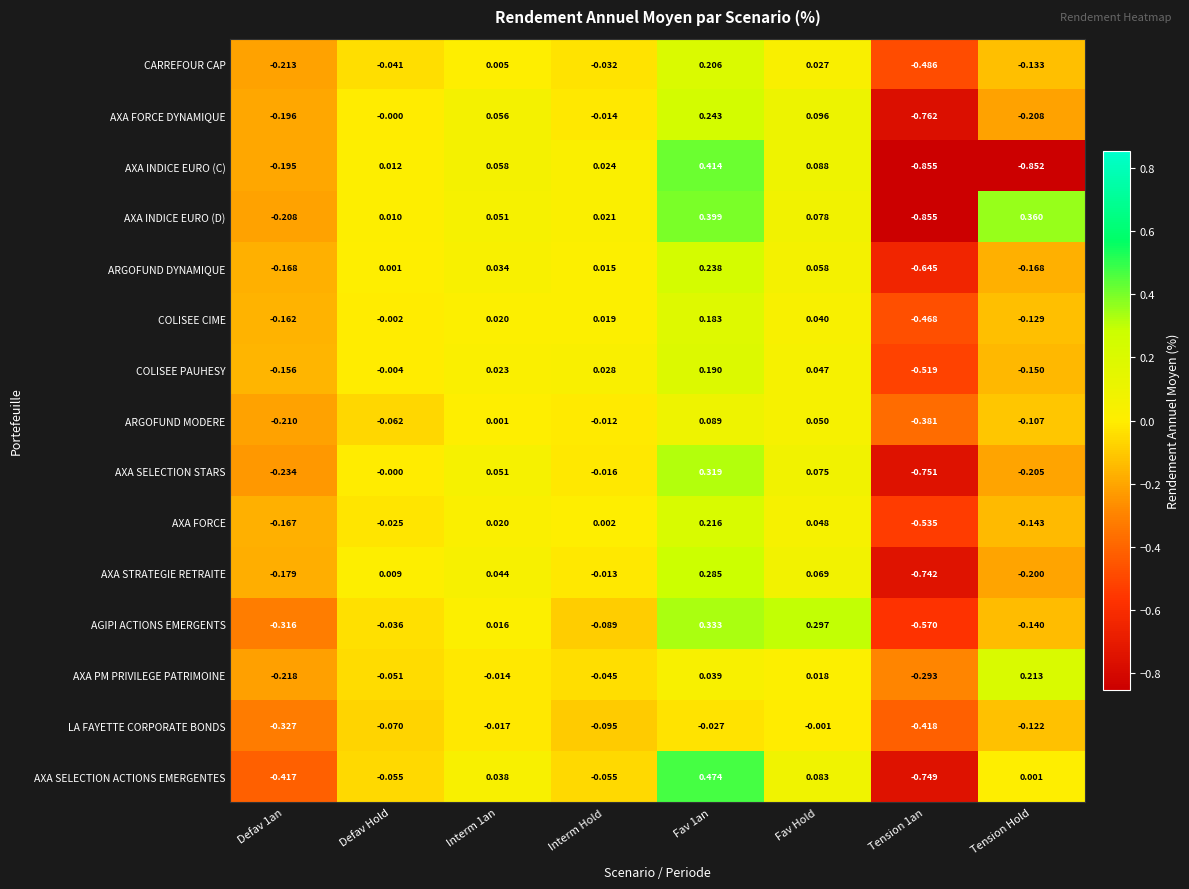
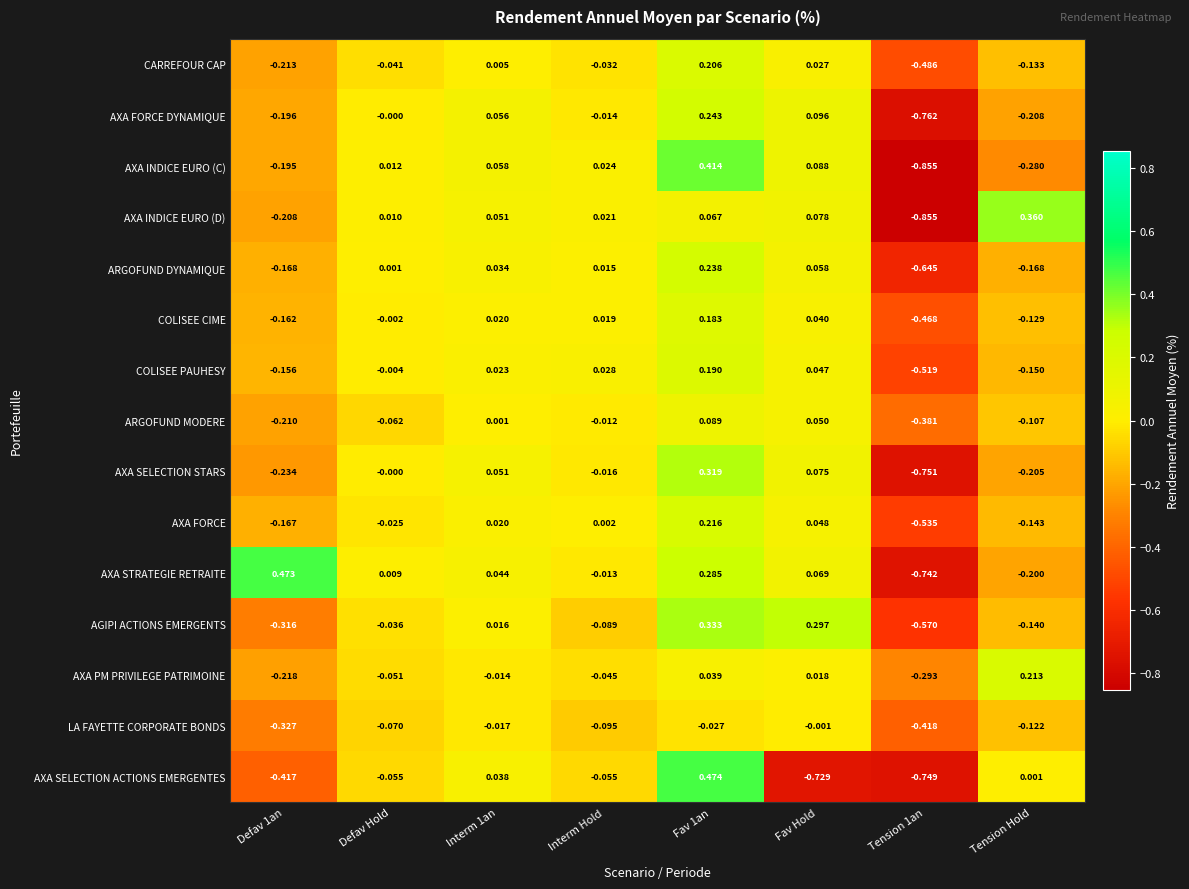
AXA INDICE EURO (C), Tension Hold: -0.852 -> -0.280
AXA INDICE EURO (D), Fav 1an: 0.399 -> 0.067
AXA STRATEGIE RETRAITE, Defav 1an: -0.179 -> 0.473
AXA SELECTION ACTIONS EMERGENTES, Fav Hold: 0.083 -> -0.729
